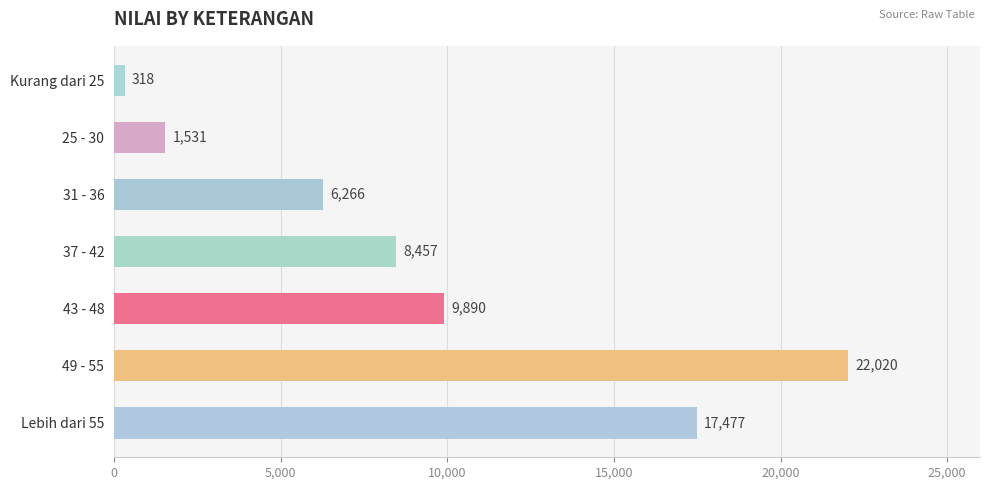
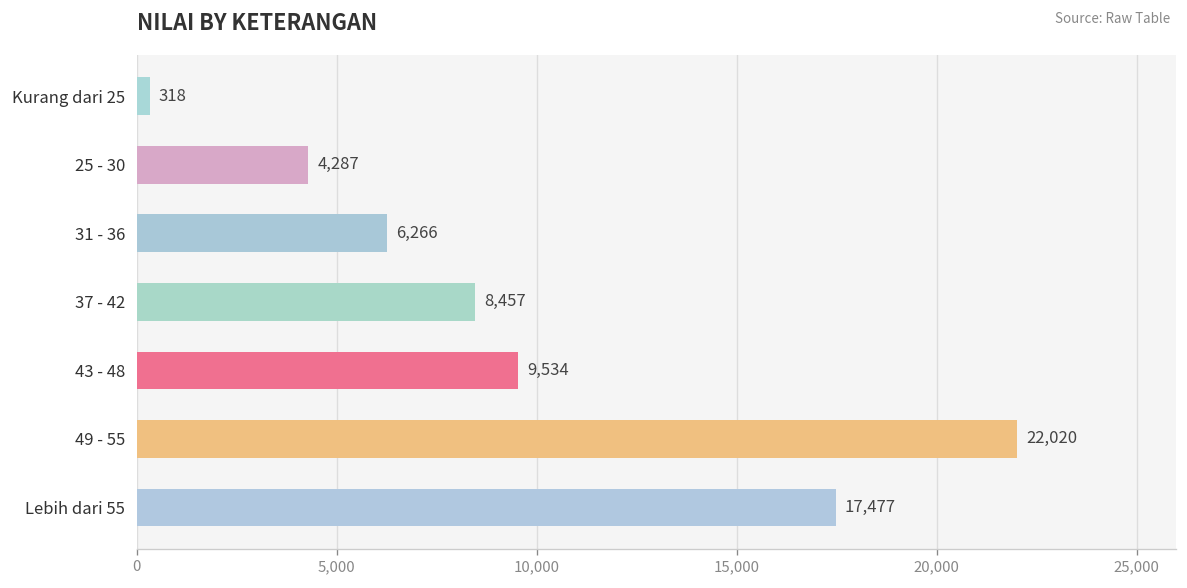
25 - 30: 1,531 -> 4,287
43 - 48: 9,890 -> 9,534
